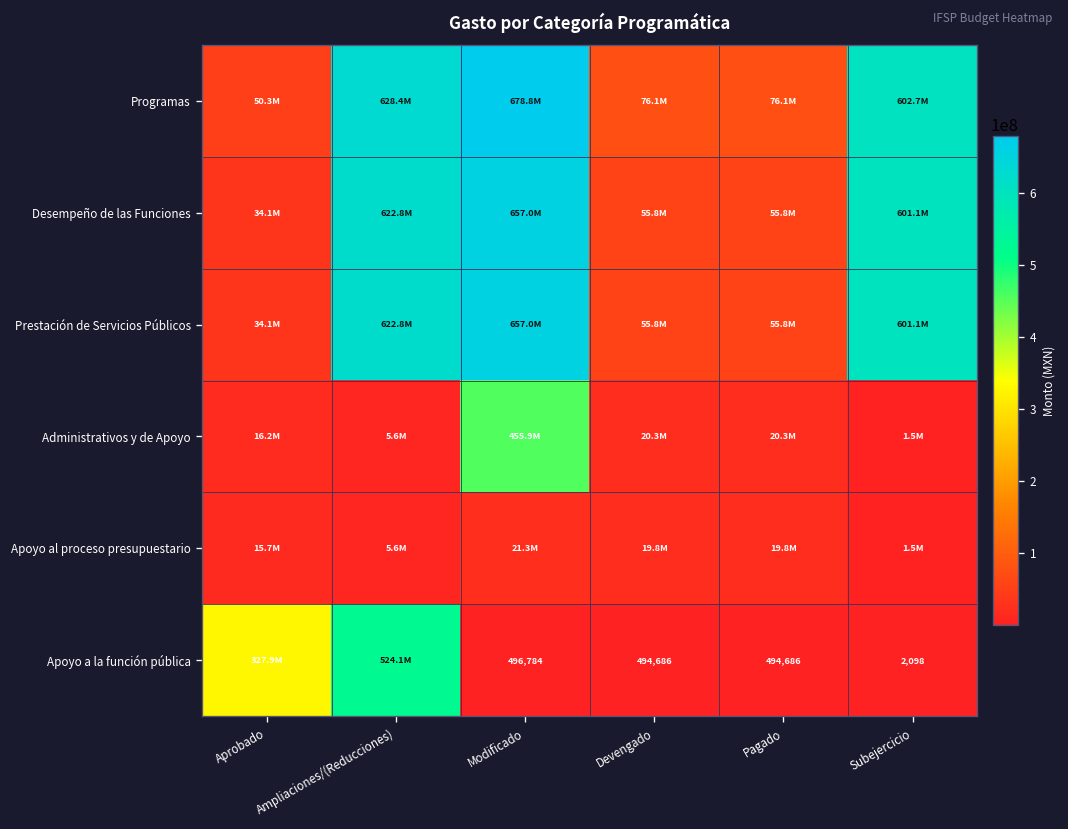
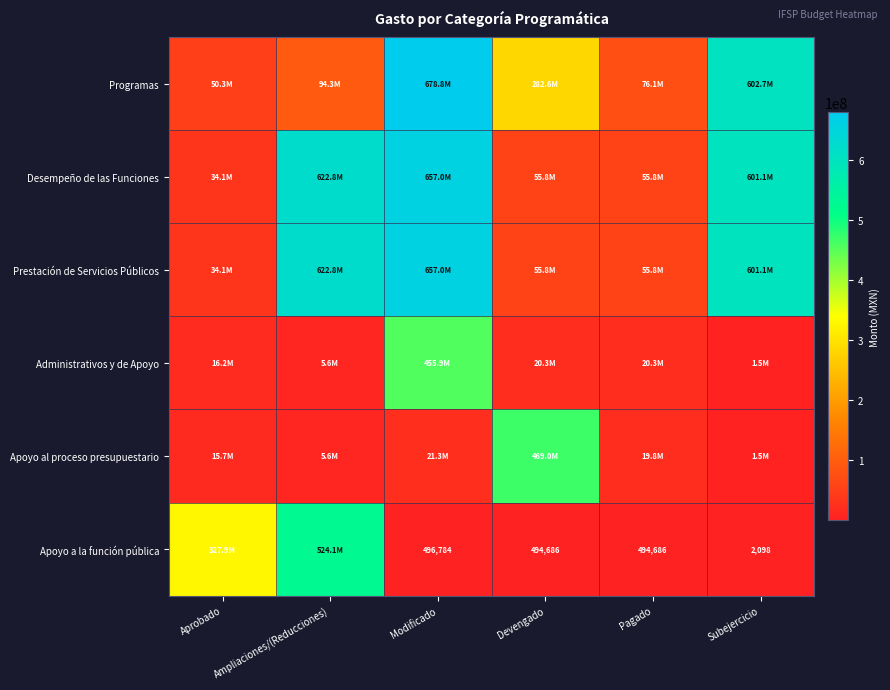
Programas, Ampliaciones/(Reducciones): 628.4M -> 94.3M
Programas, Devengado: 76.1M -> 282.6M
Apoyo al proceso presupuestario, Devengado: 19.8M -> 469.0M
